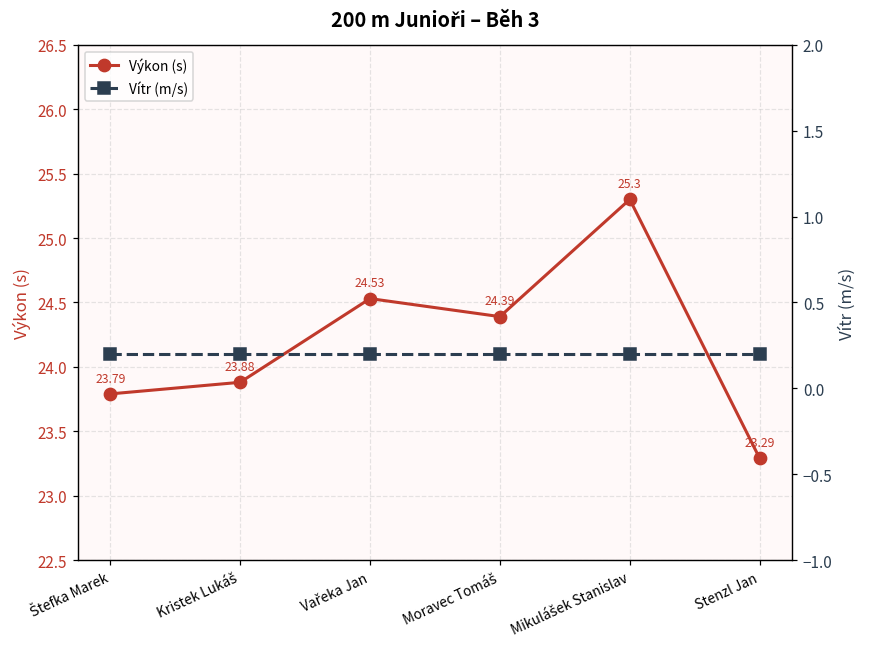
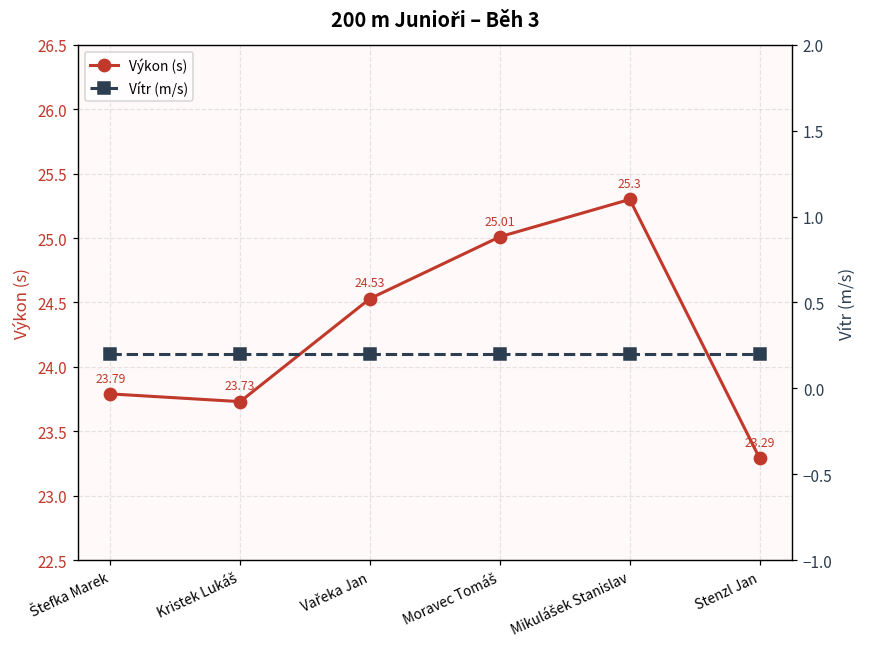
Výkon (s), Kristek Lukáš: 23.88 -> 23.73
Výkon (s), Moravec Tomáš: 24.39 -> 25.01
